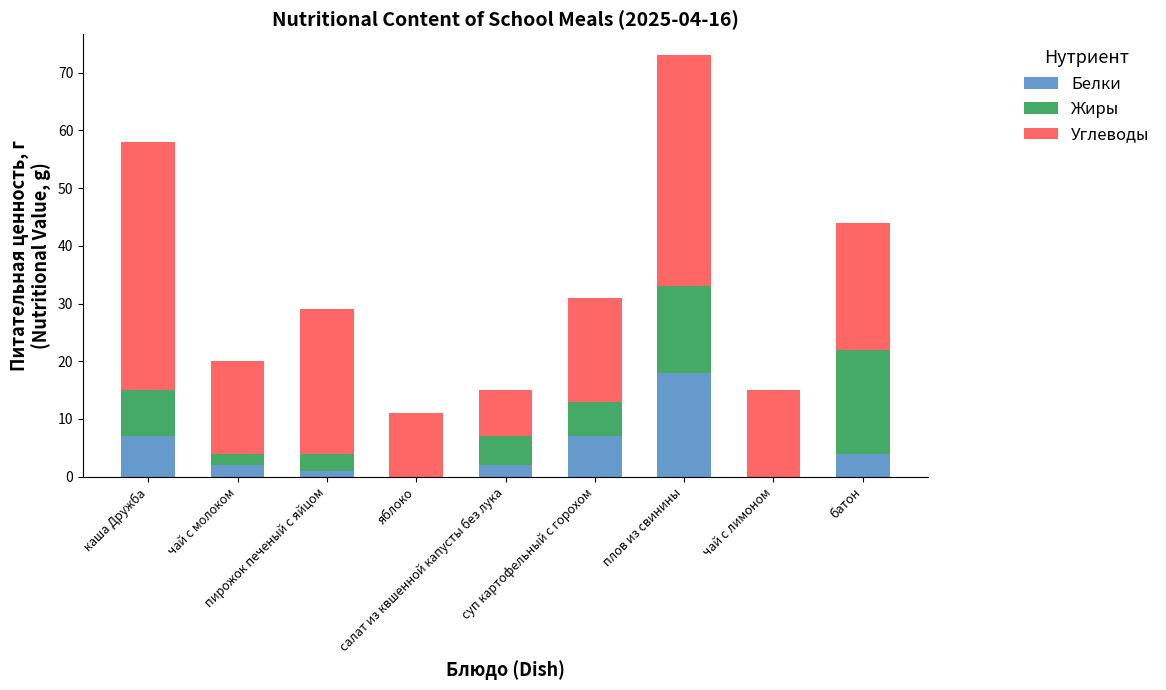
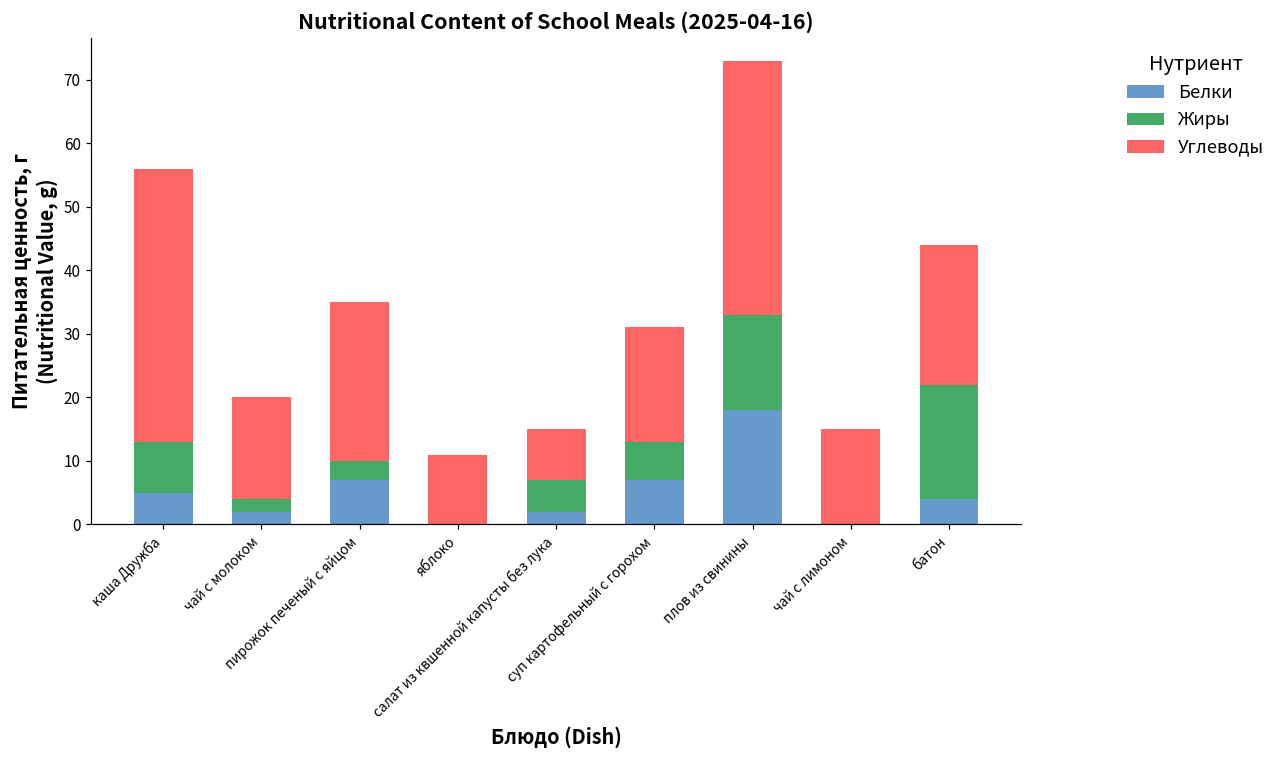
Белки, каша Дружба: 7 -> 5
Белки, пирожок печеный с яйцом: 1 -> 7
